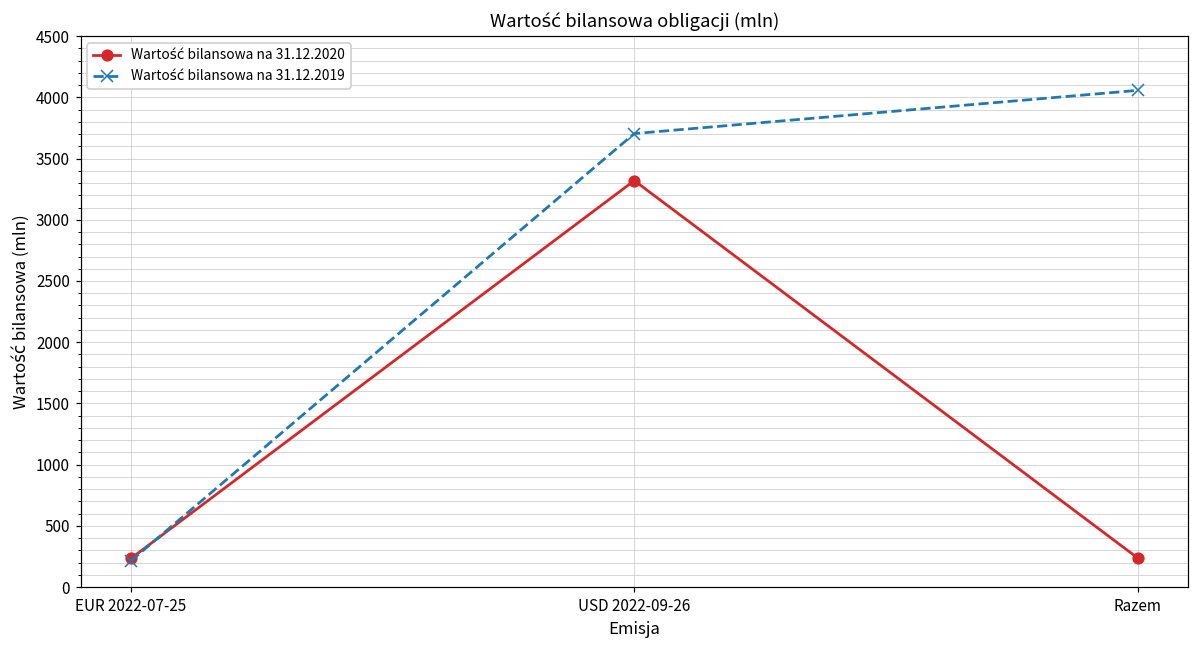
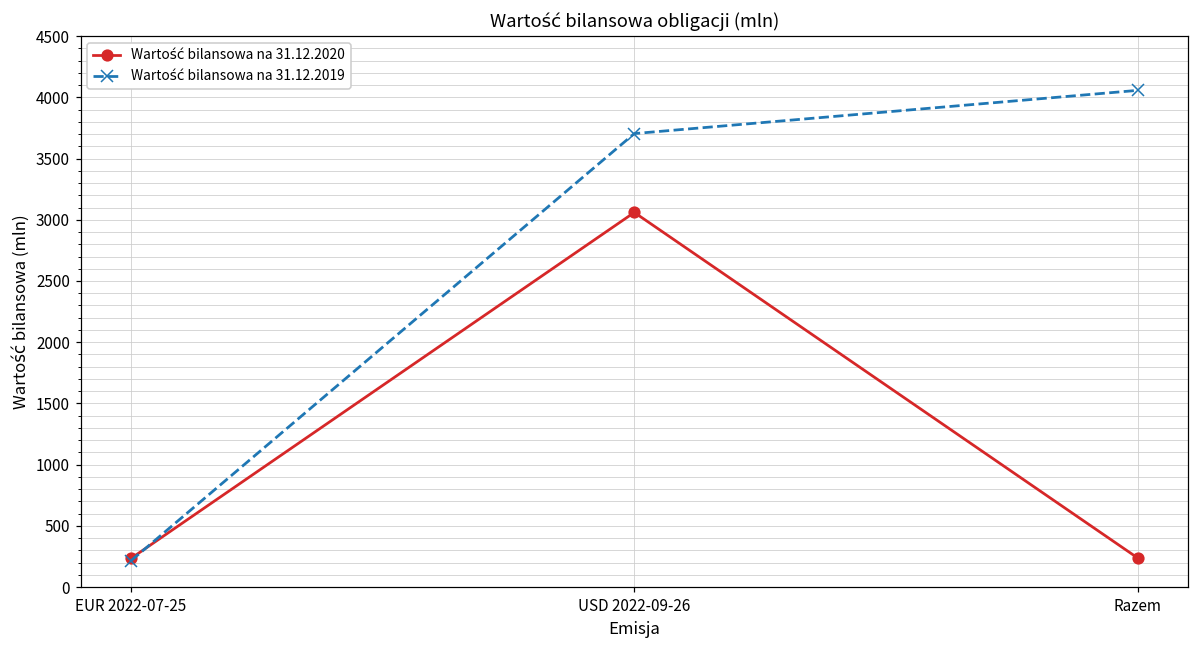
Wartość bilansowa na 31.12.2020, USD 2022-09-26: 3320 -> 3060
